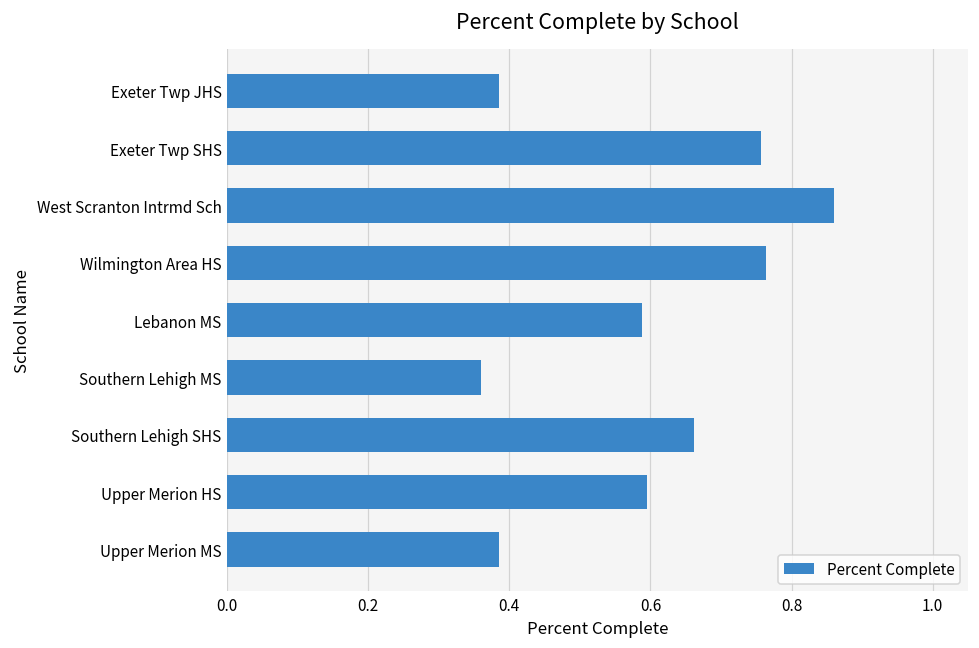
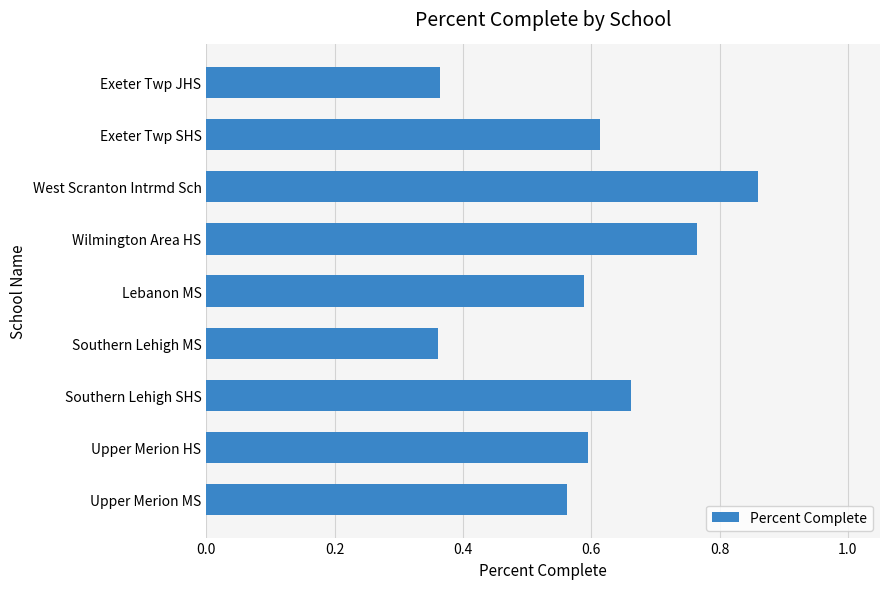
Exeter Twp JHS: 0.39 -> 0.36
Exeter Twp SHS: 0.76 -> 0.61
Upper Merion MS: 0.39 -> 0.56
